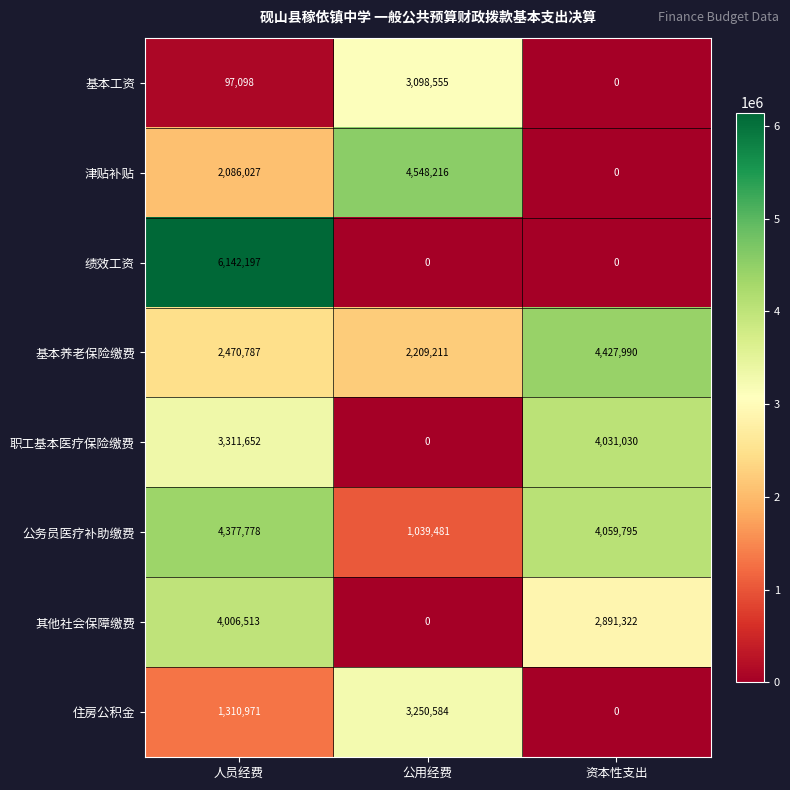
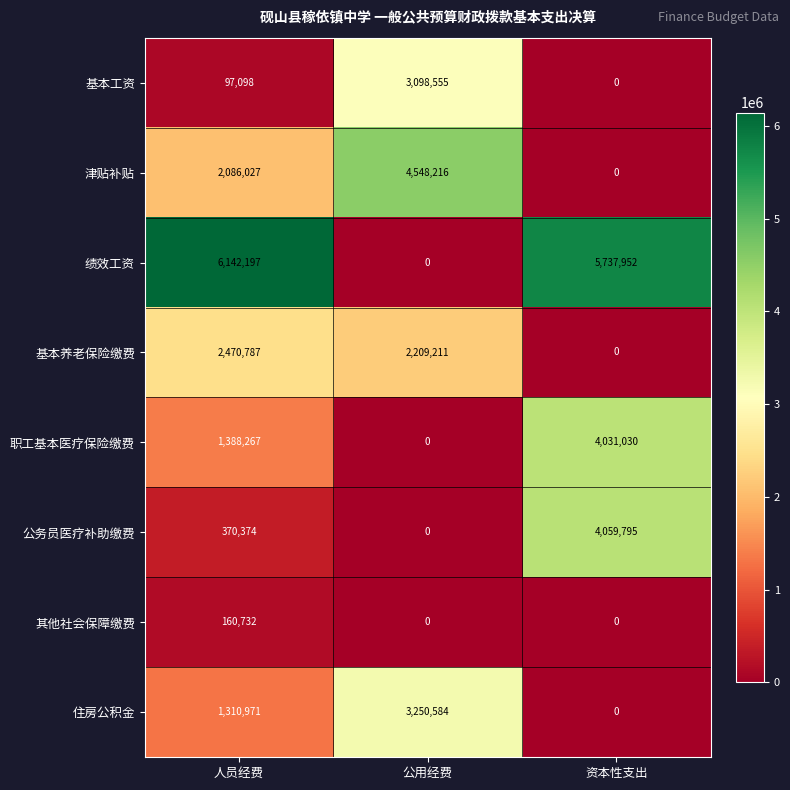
绩效工资, 资本性支出: 0 -> 5,737,952
基本养老保险缴费, 资本性支出: 4,427,990 -> 0
职工基本医疗保险缴费, 人员经费: 3,311,652 -> 1,388,267
公务员医疗补助缴费, 人员经费: 4,377,778 -> 370,374
公务员医疗补助缴费, 公用经费: 1,039,481 -> 0
其他社会保障缴费, 人员经费: 4,006,513 -> 160,732
其他社会保障缴费, 资本性支出: 2,891,322 -> 0
